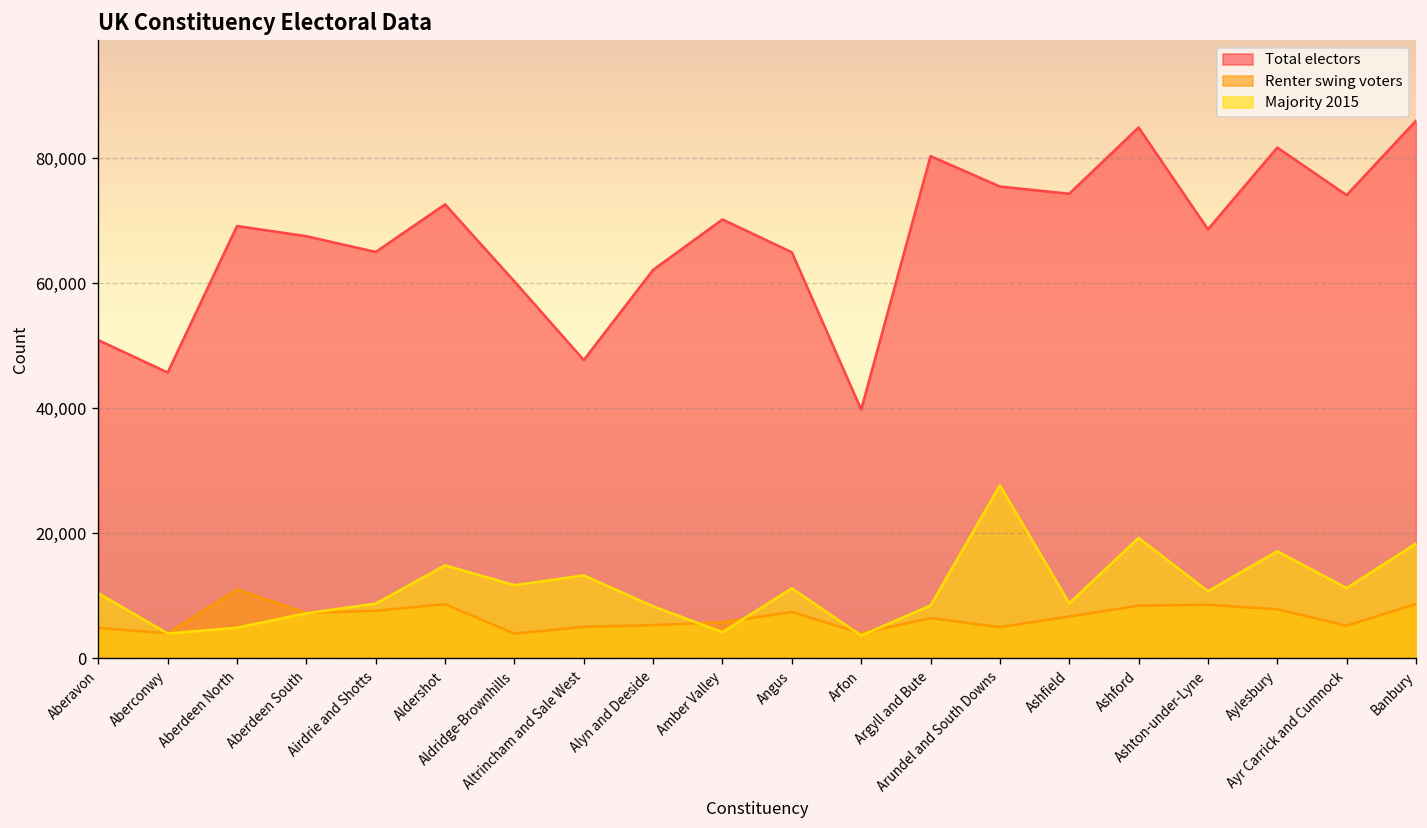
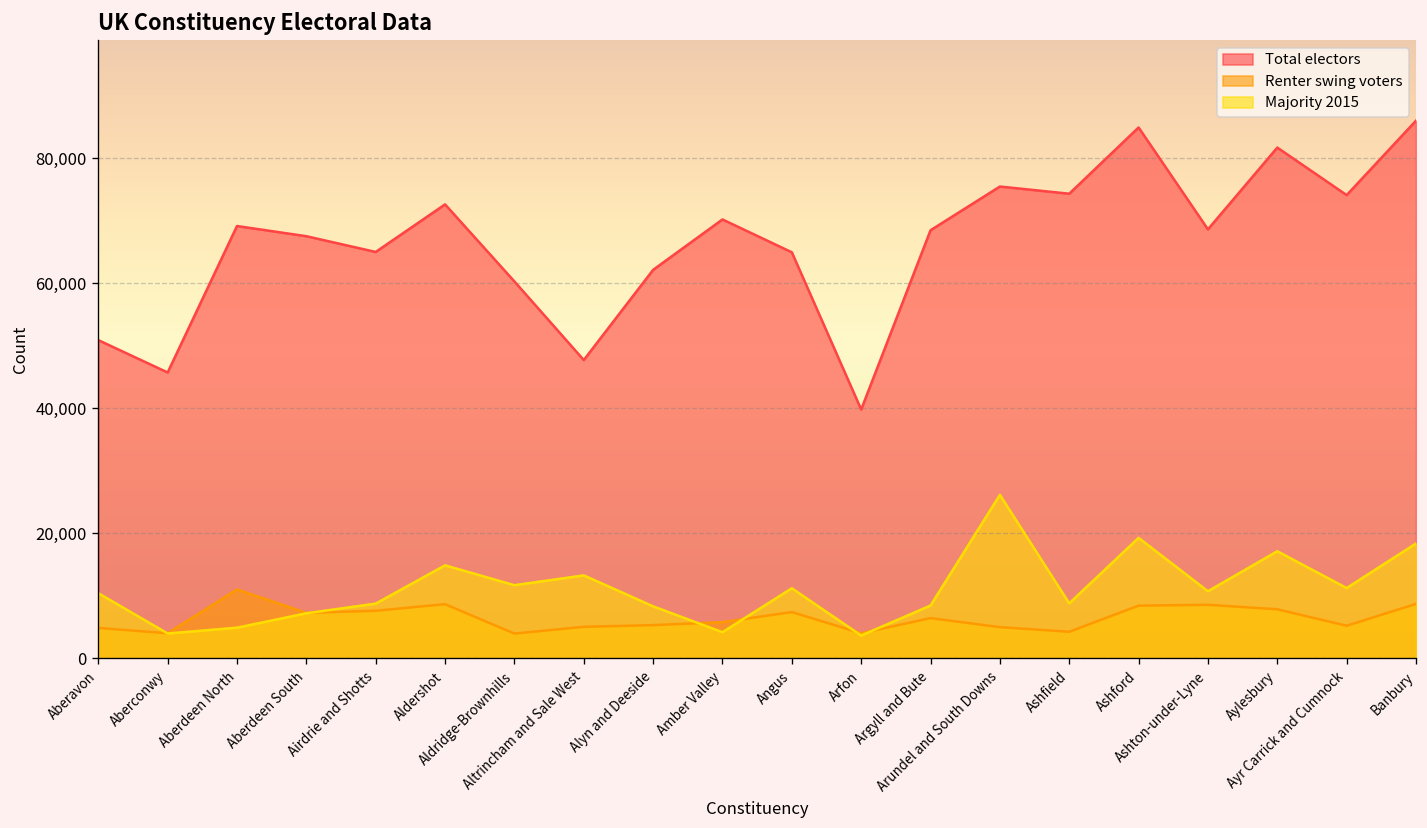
Total electors, Argyll and Bute: 80,000 -> 69,000
Majority 2015, Arundel and South Downs: 28,000 -> 26,000
Renter swing voters, Ashfield: 7,000 -> 4,000
